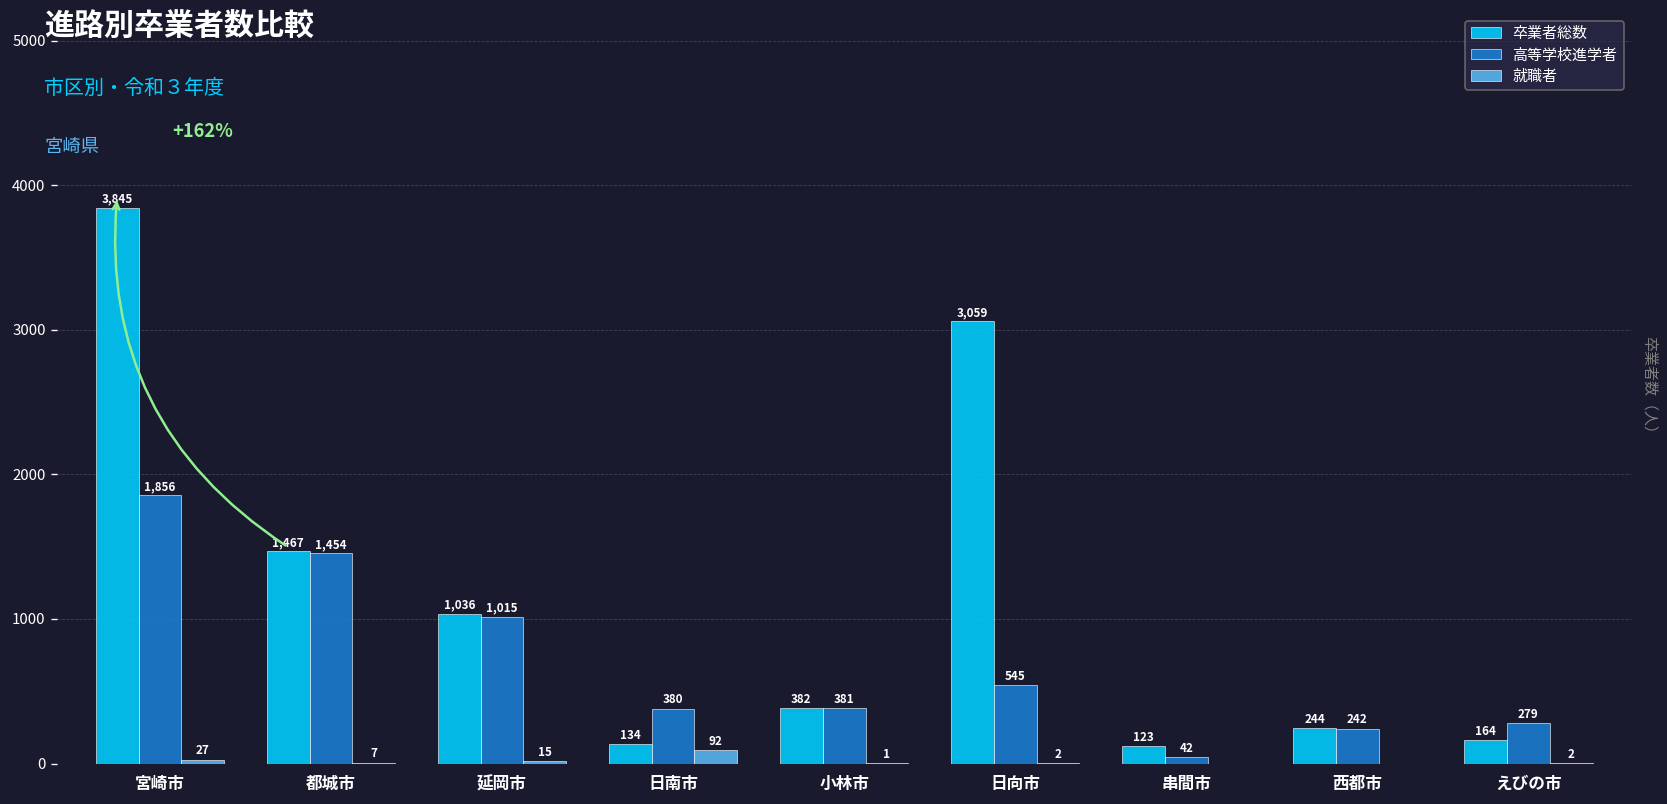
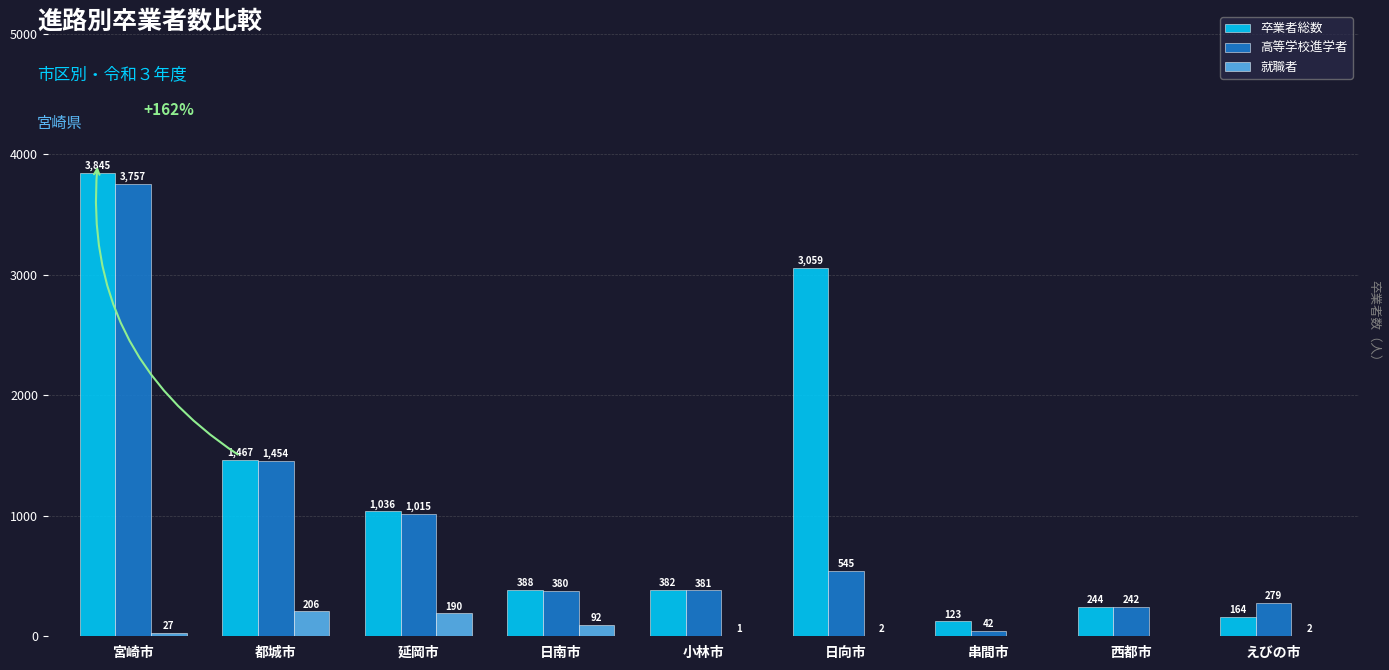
高等学校進学者, 宮崎市: 1,856 -> 3,757
就職者, 都城市: 7 -> 206
就職者, 延岡市: 15 -> 190
卒業者総数, 日南市: 134 -> 388
